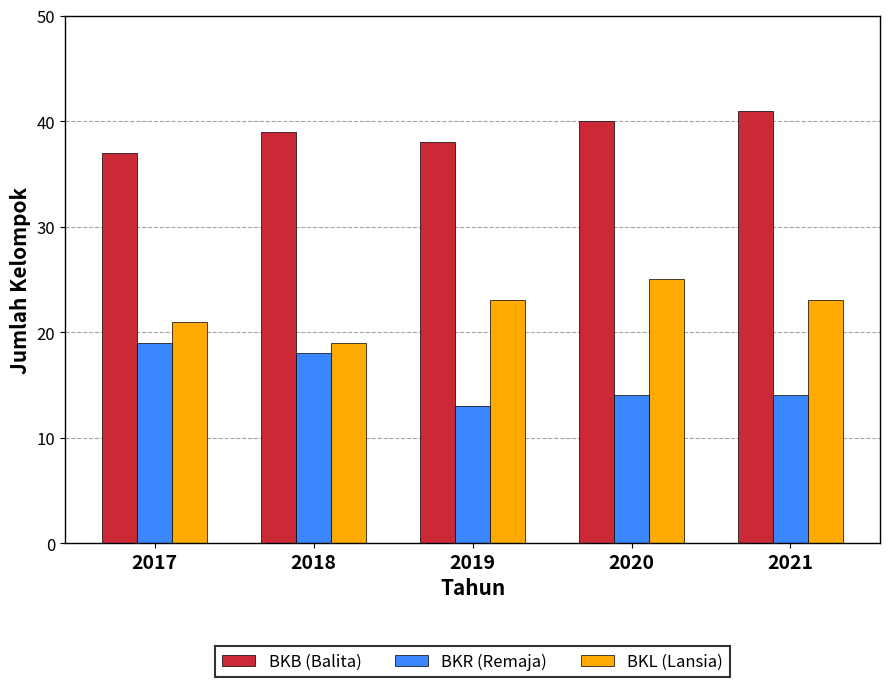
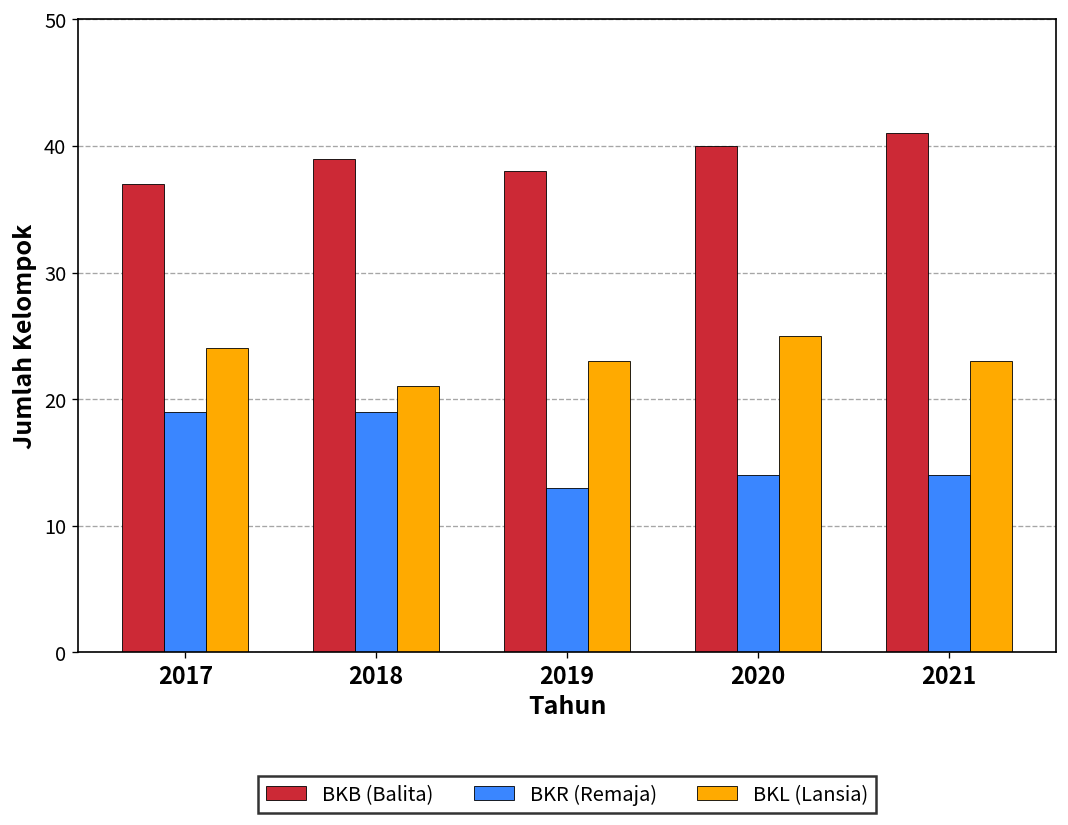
BKL (Lansia), 2017: 21 -> 24
BKR (Remaja), 2018: 18 -> 19
BKL (Lansia), 2018: 19 -> 21
